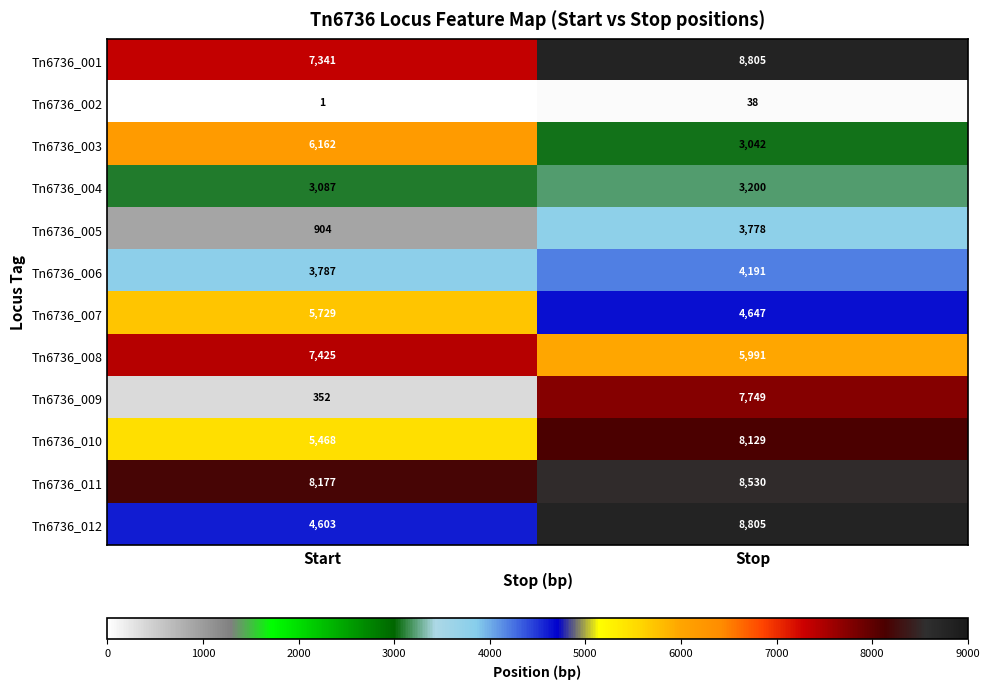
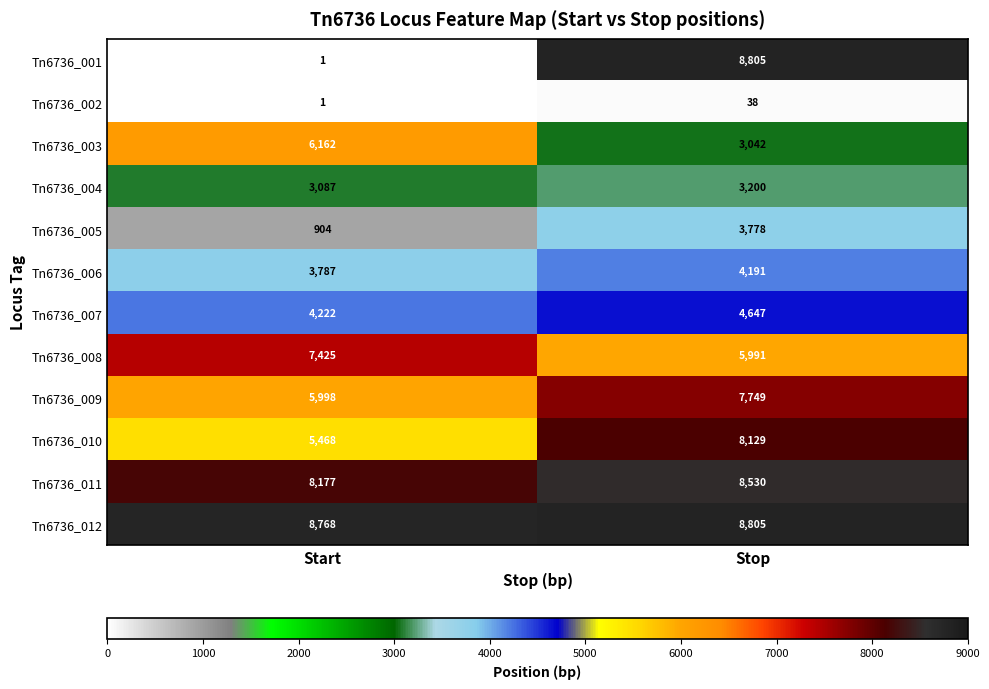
Tn6736_001, Start: 7,341 -> 1
Tn6736_007, Start: 5,729 -> 4,222
Tn6736_009, Start: 352 -> 5,998
Tn6736_012, Start: 4,603 -> 8,768
